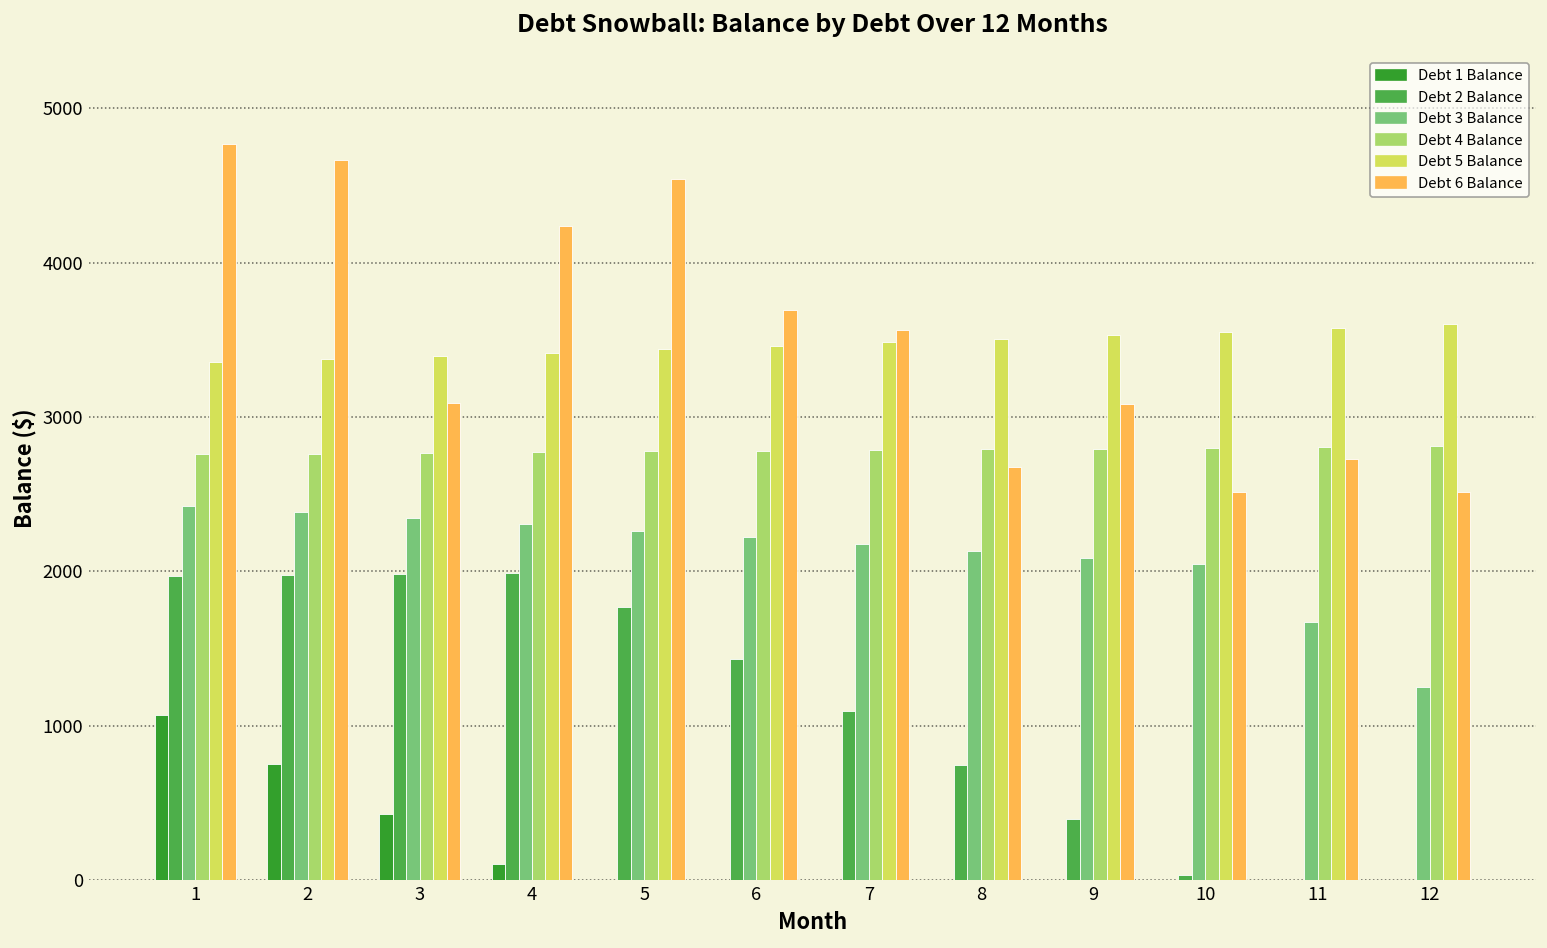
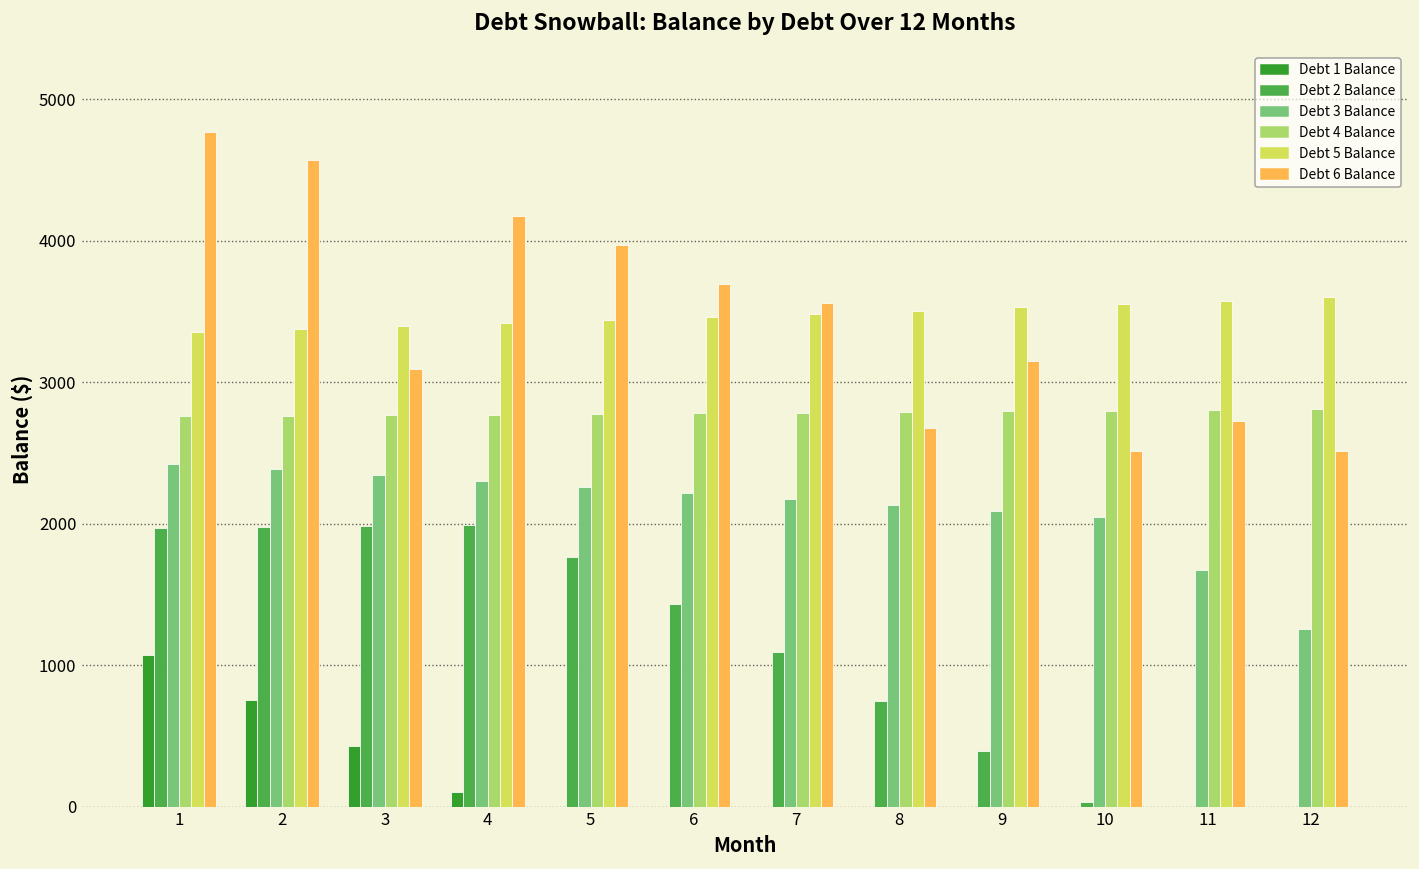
Debt 6 Balance, 2: 4660 -> 4570
Debt 6 Balance, 4: 4240 -> 4170
Debt 6 Balance, 5: 4540 -> 3970
Debt 6 Balance, 9: 3080 -> 3150
